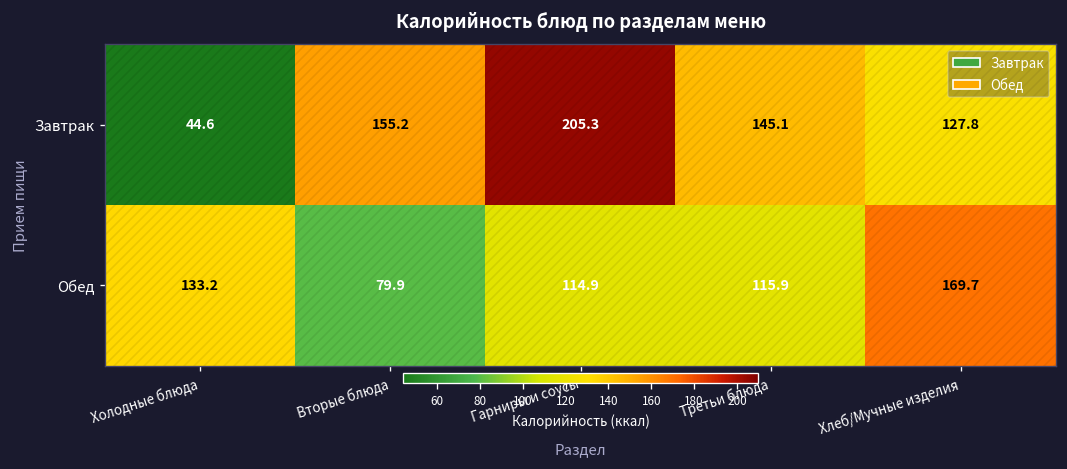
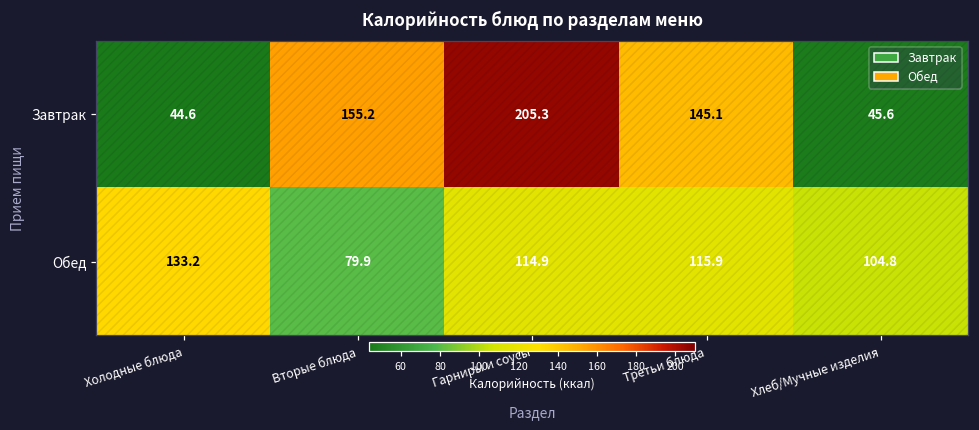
Завтрак, Хлеб/Мучные изделия: 127.8 -> 45.6
Обед, Хлеб/Мучные изделия: 169.7 -> 104.8
